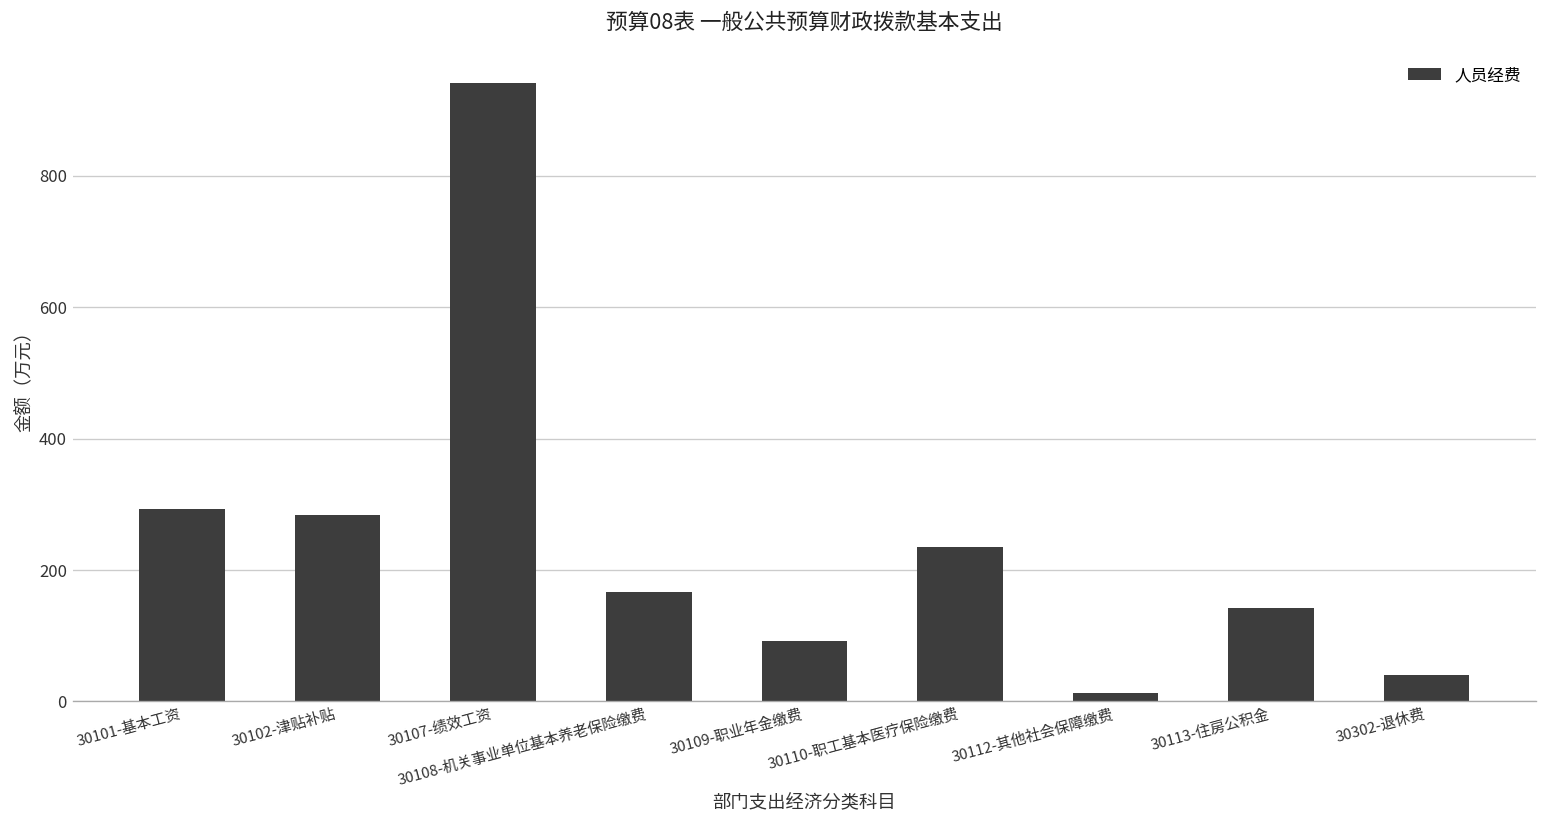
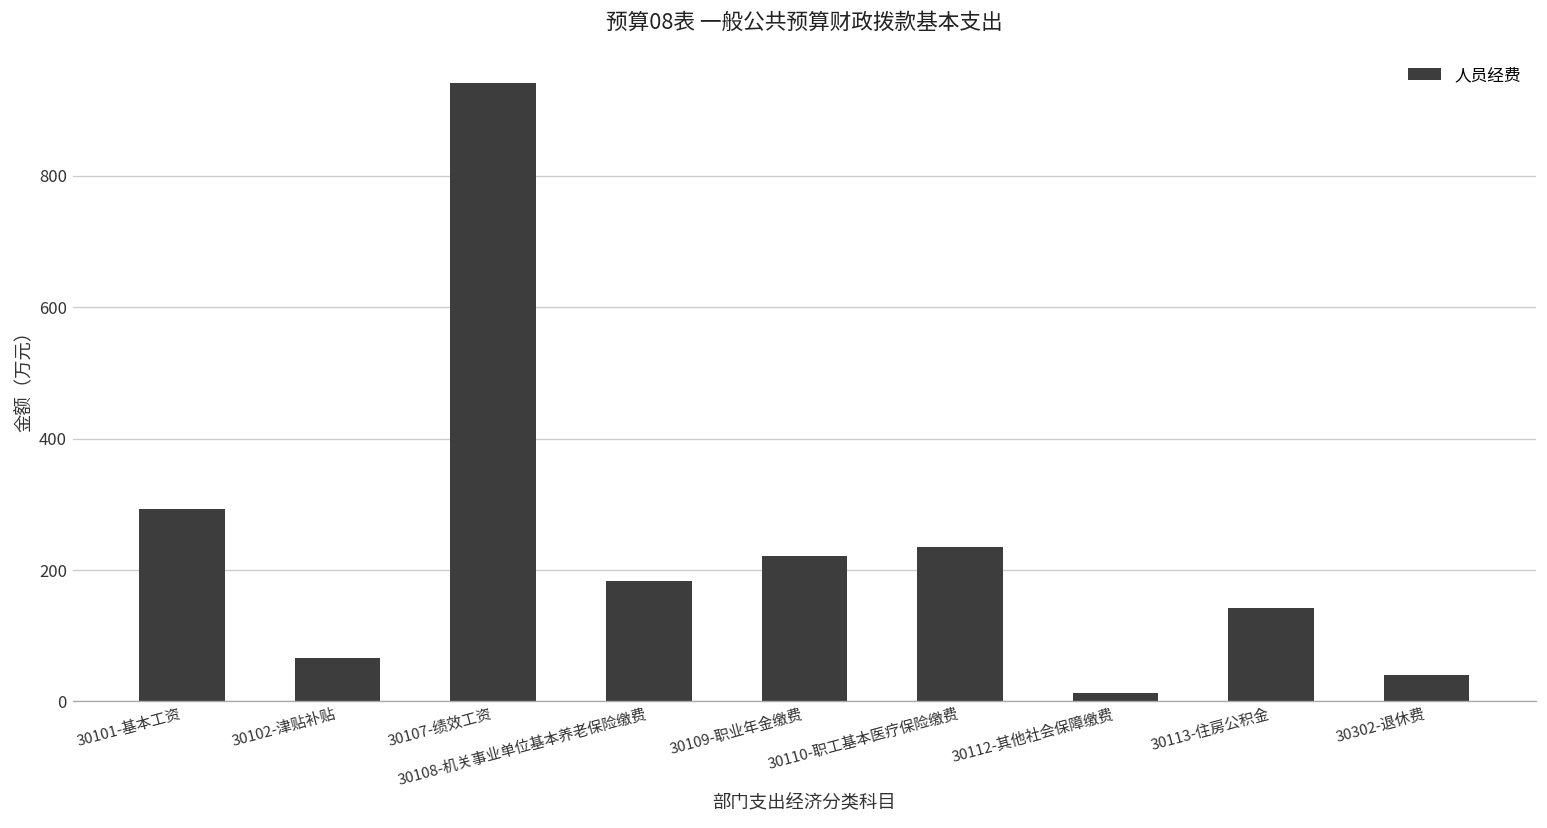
30102-津贴补贴: 280 -> 70
30108-机关事业单位基本养老保险缴费: 170 -> 180
30109-职业年金缴费: 90 -> 220
